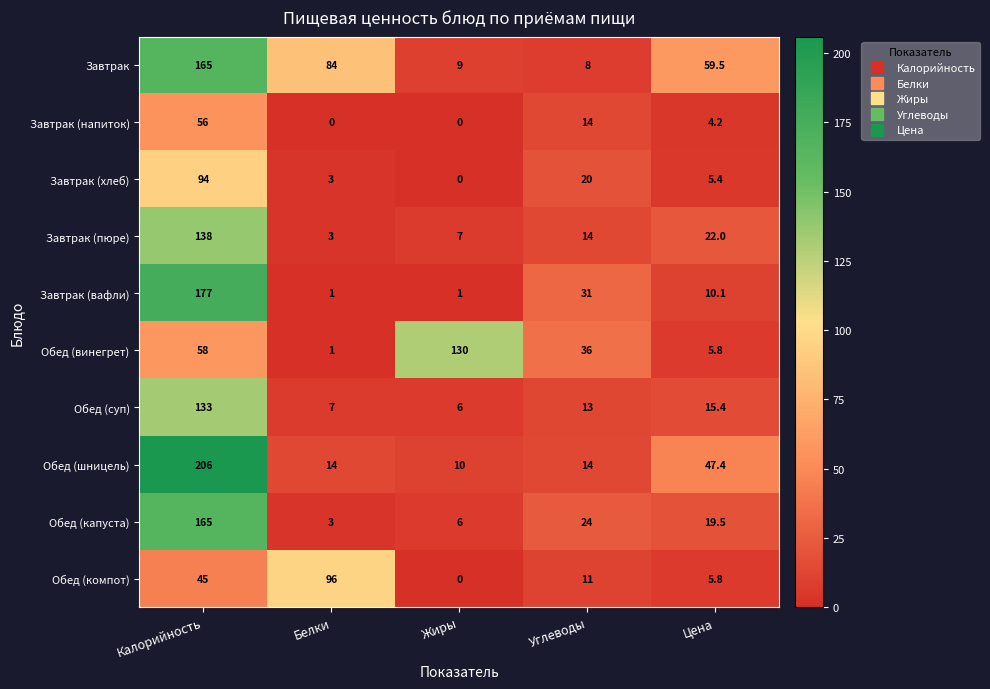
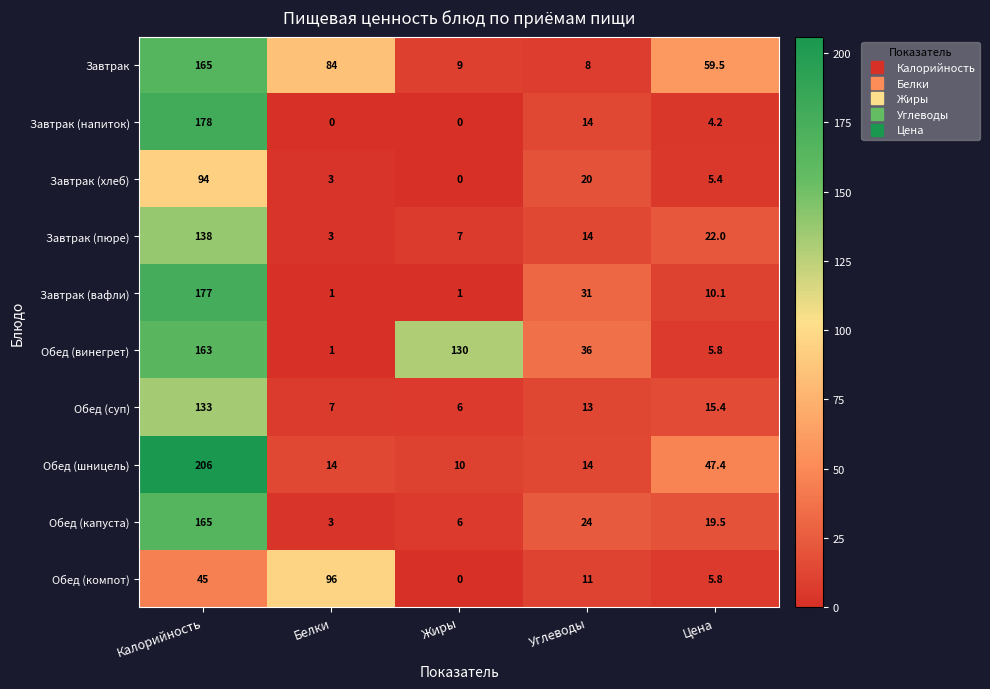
Завтрак (напиток), Калорийность: 56 -> 178
Обед (винегрет), Калорийность: 58 -> 163
